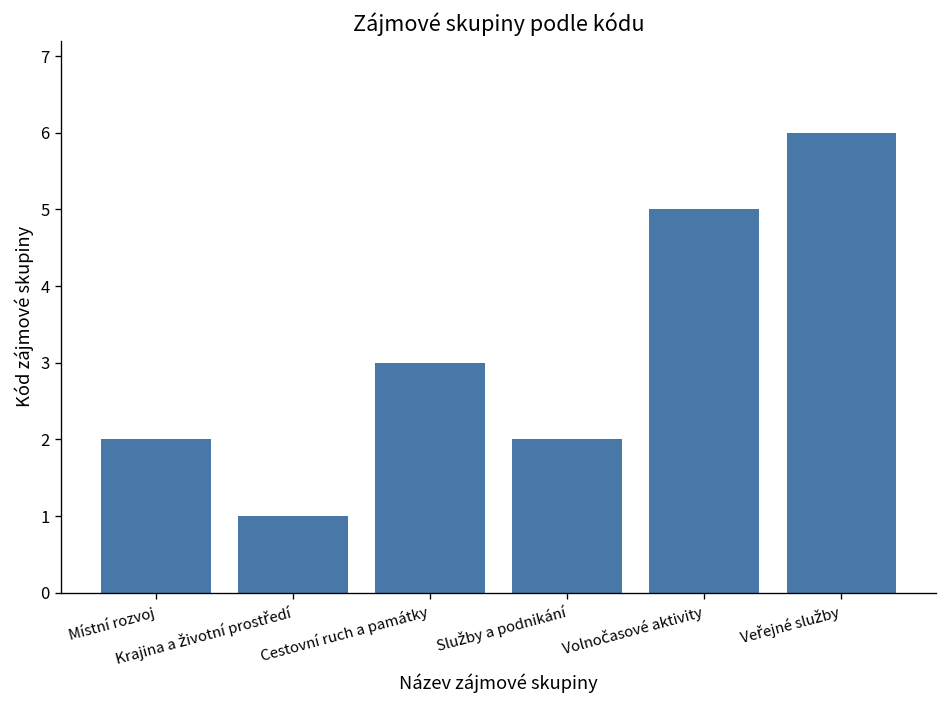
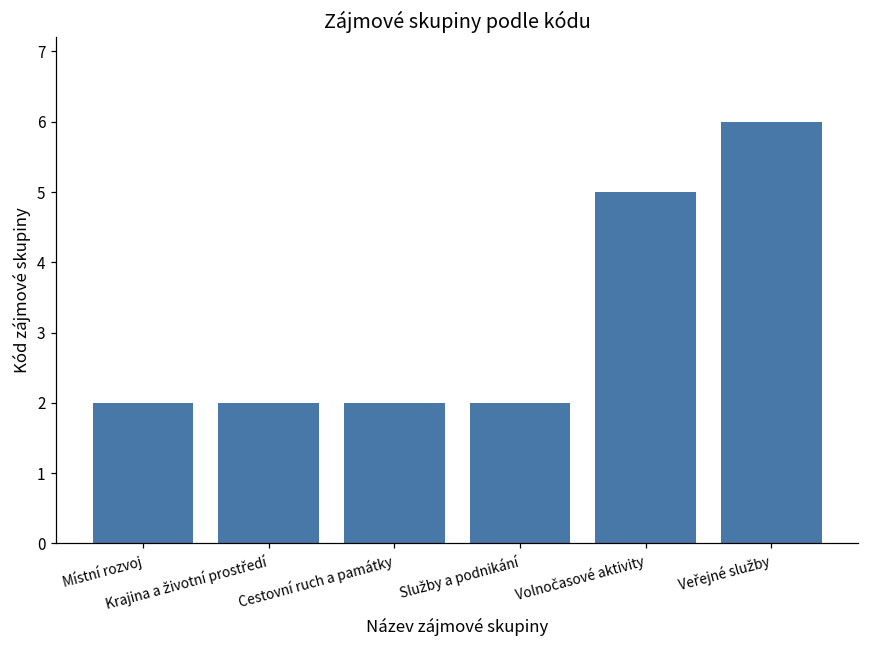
Krajina a životní prostředí: 1 -> 2
Cestovní ruch a památky: 3 -> 2
